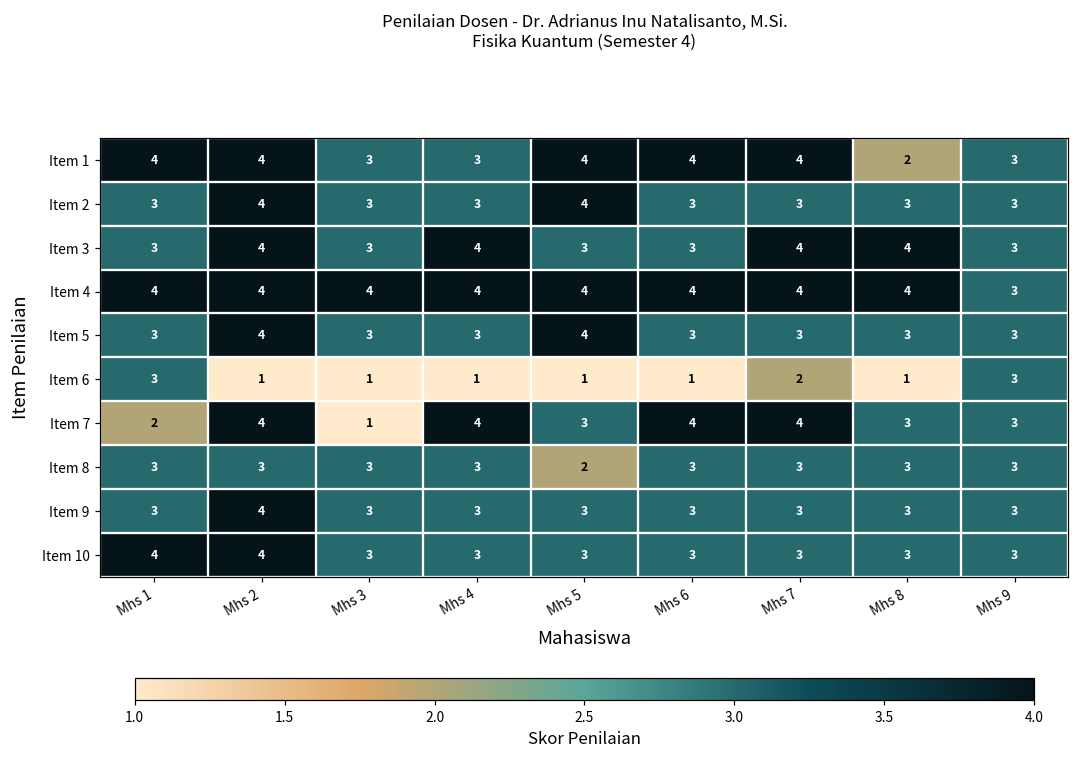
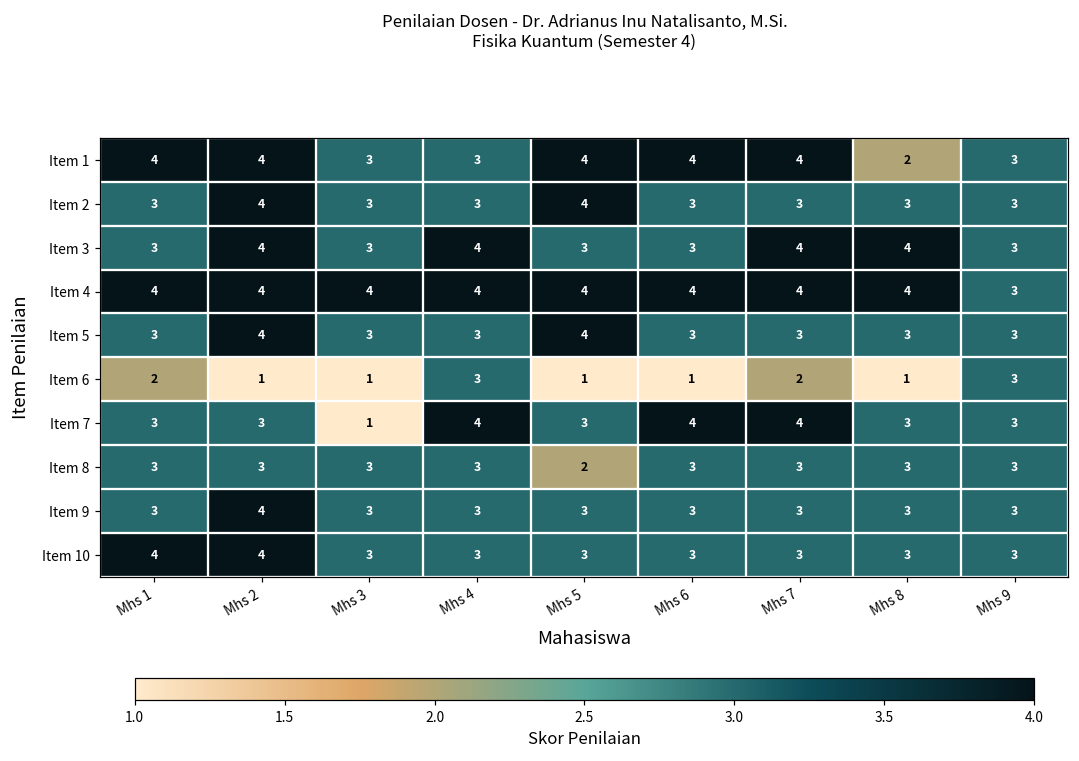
Item 6, Mhs 1: 3 -> 2
Item 6, Mhs 4: 1 -> 3
Item 7, Mhs 1: 2 -> 3
Item 7, Mhs 2: 4 -> 3
